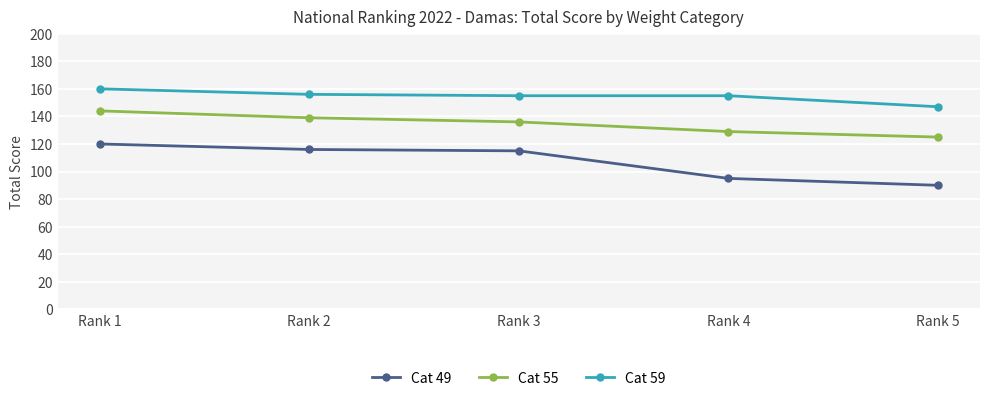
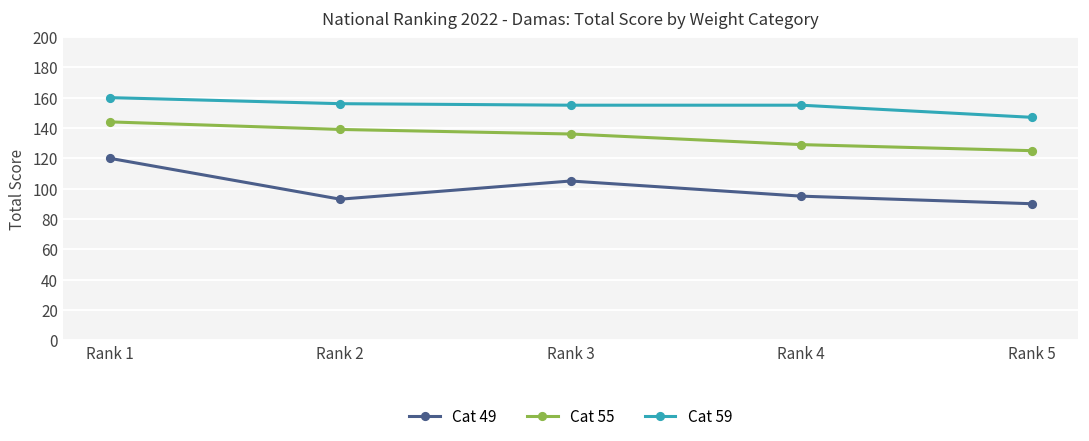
Cat 49, Rank 2: 116 -> 93
Cat 49, Rank 3: 115 -> 105
